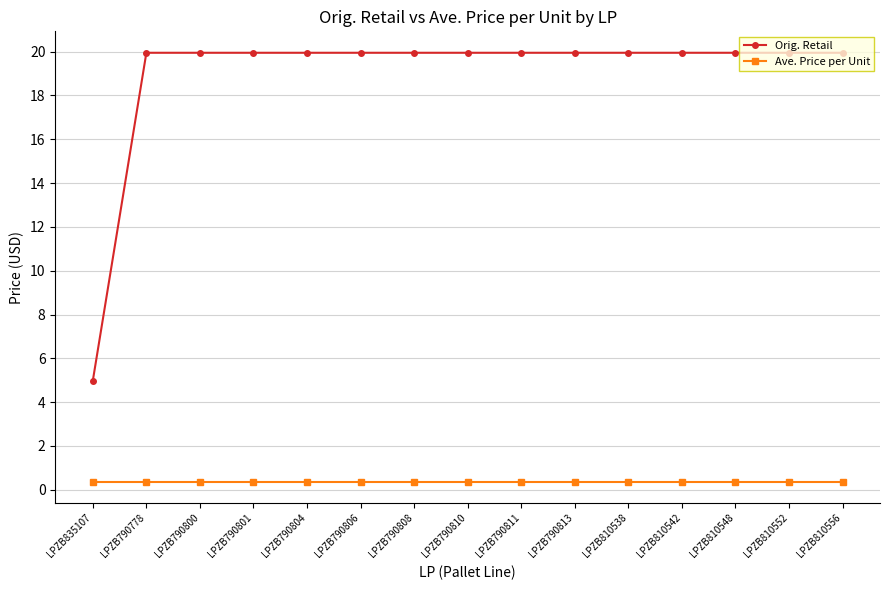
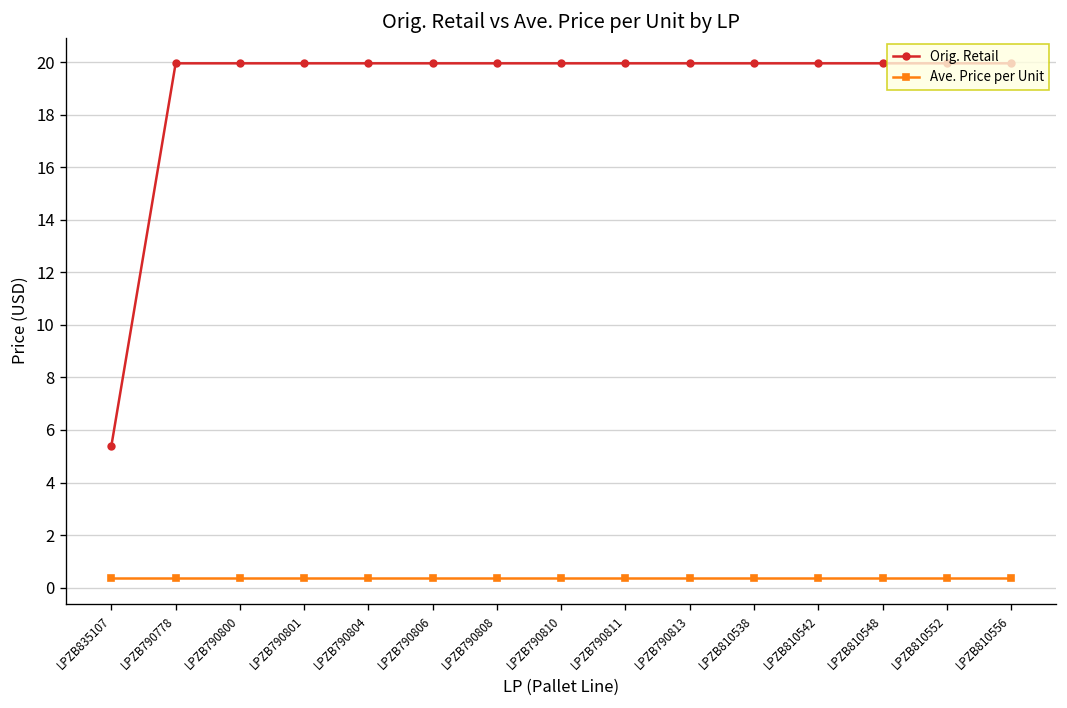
Orig. Retail, LPZB835107: 5.0 -> 5.4
